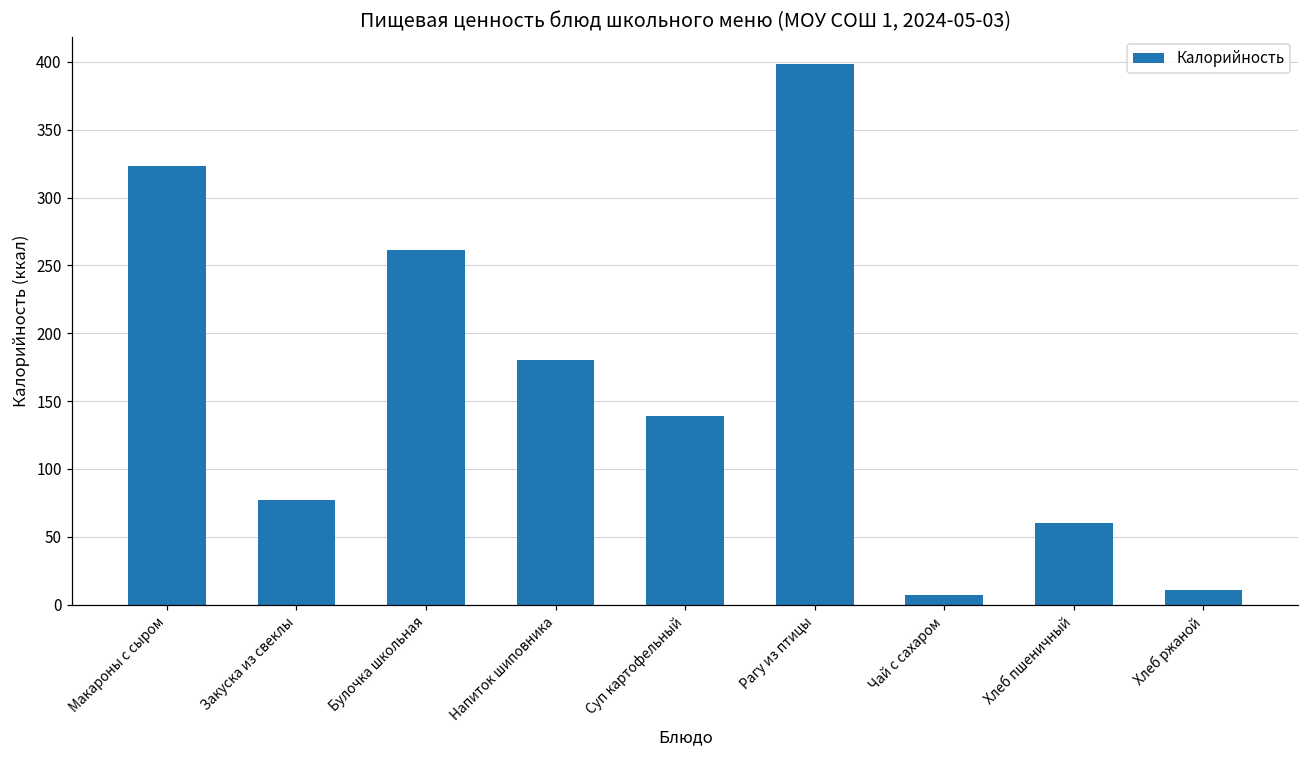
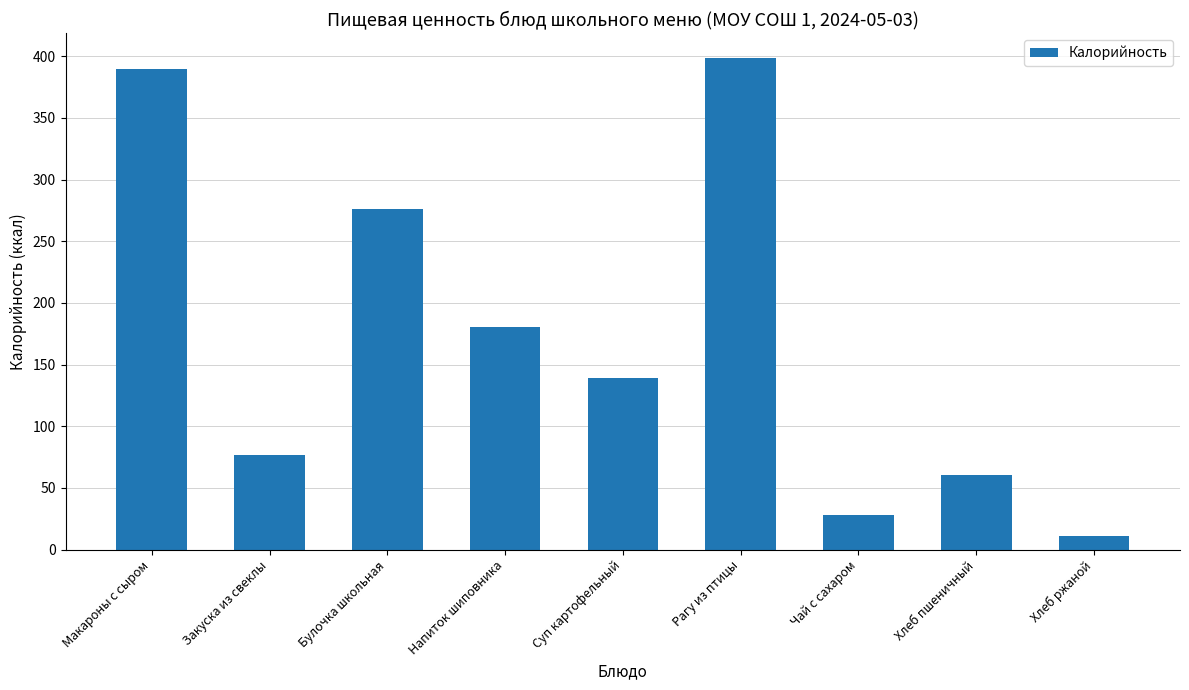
Макароны с сыром: 323 -> 390
Булочка школьная: 261 -> 276
Чай с сахаром: 7 -> 28
